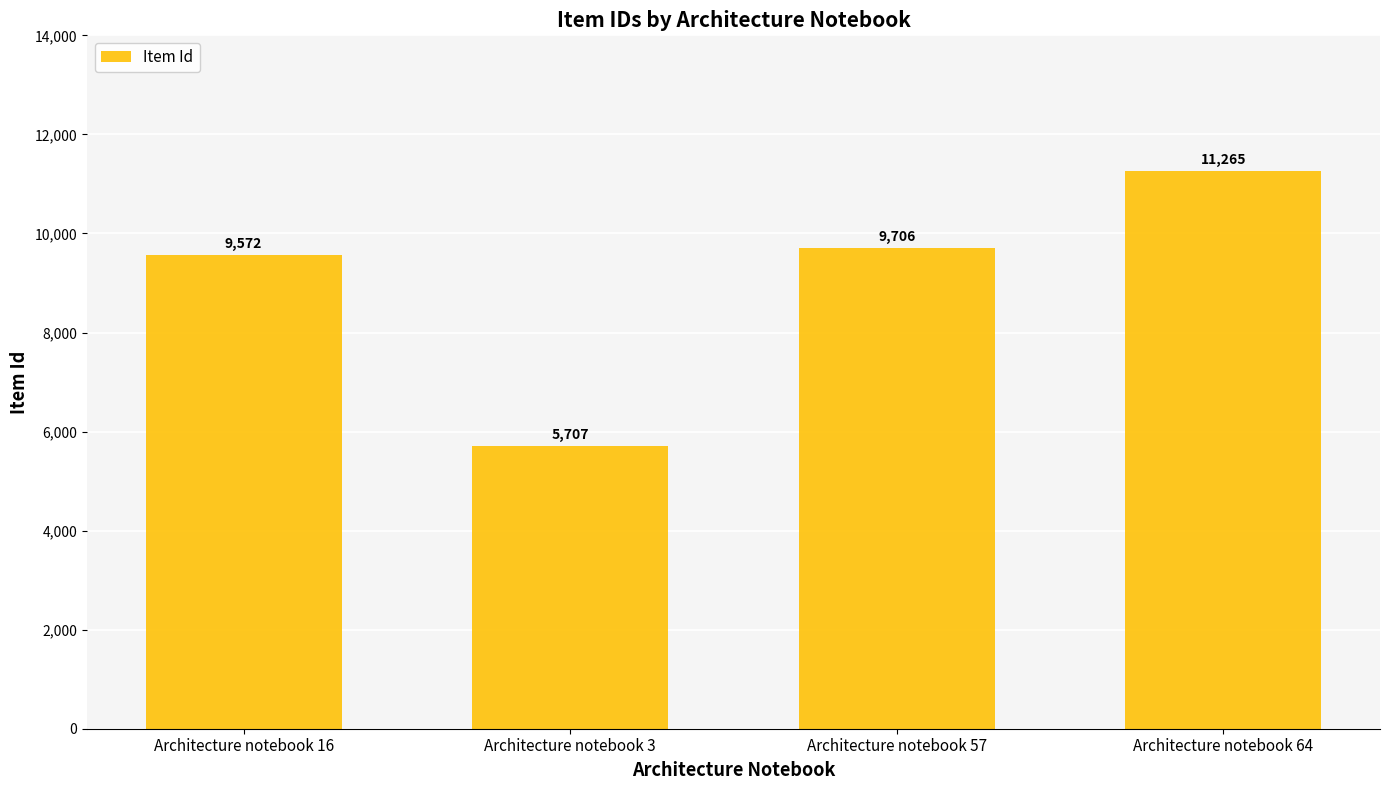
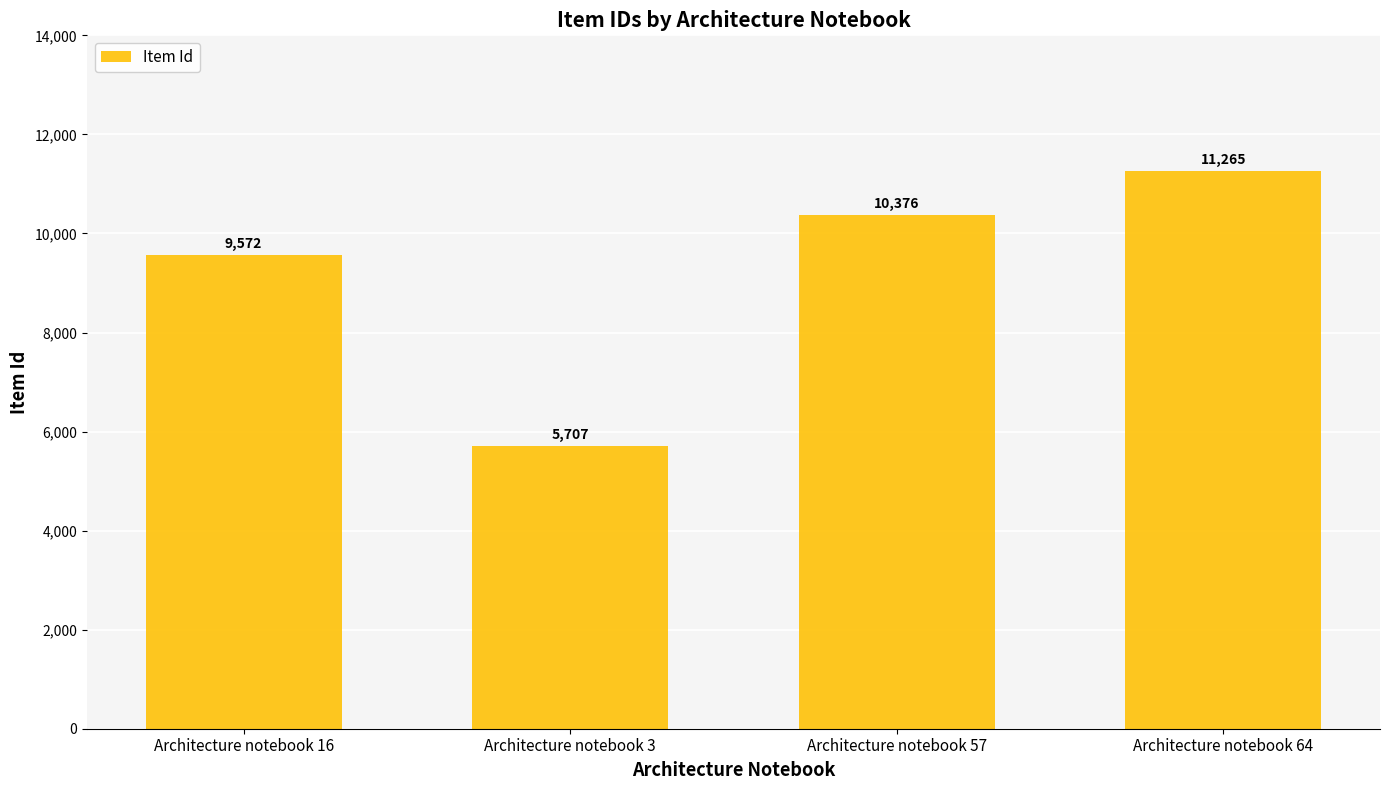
Architecture notebook 57: 9,706 -> 10,376
